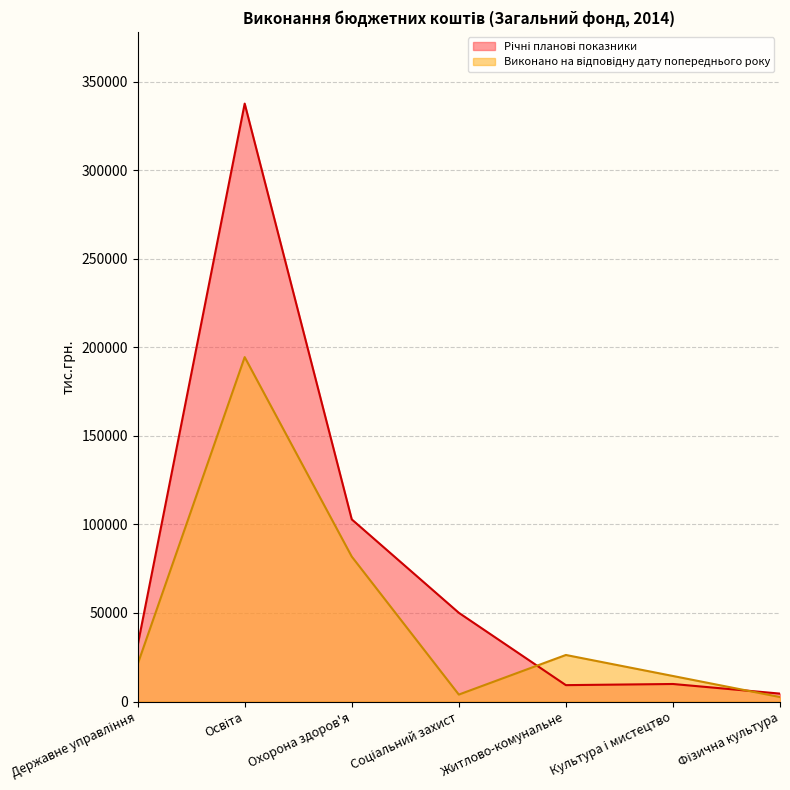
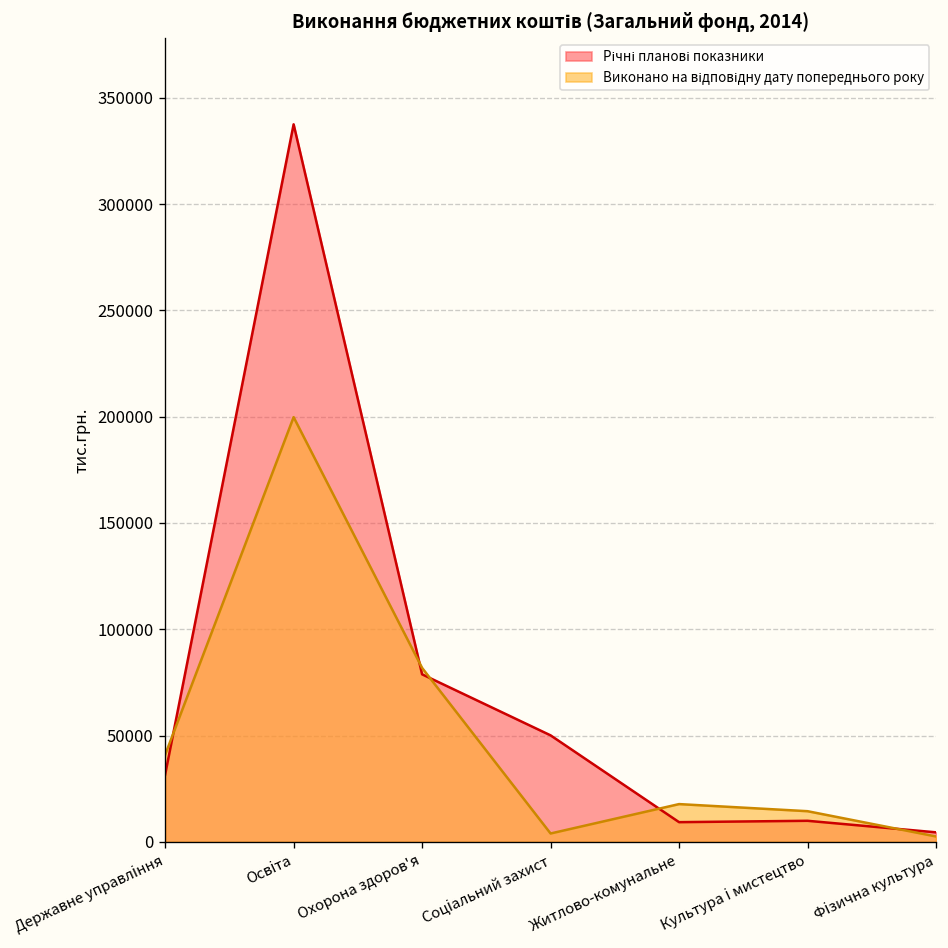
Виконано на відповідну дату попереднього року, Державне управління: 21000 -> 41000
Виконано на відповідну дату попереднього року, Освіта: 194000 -> 200000
Річні планові показники, Охорона здоров'я: 103000 -> 79000
Виконано на відповідну дату попереднього року, Житлово-комунальне: 26000 -> 18000
